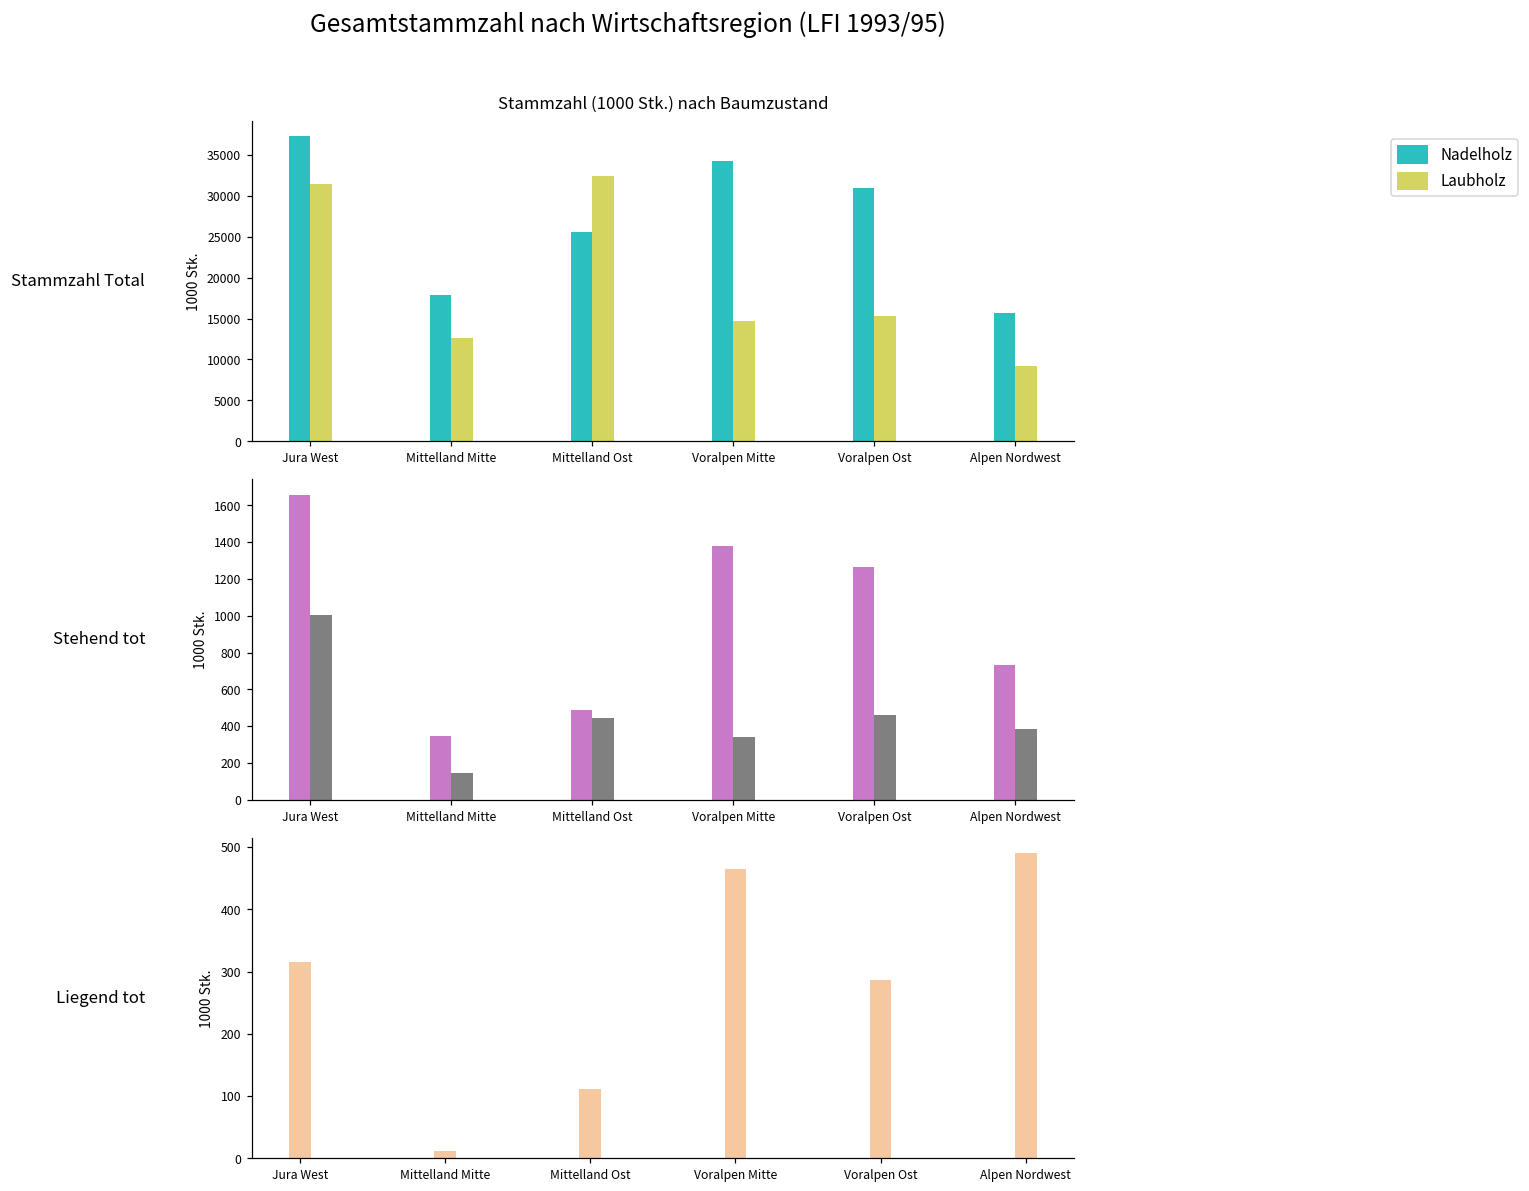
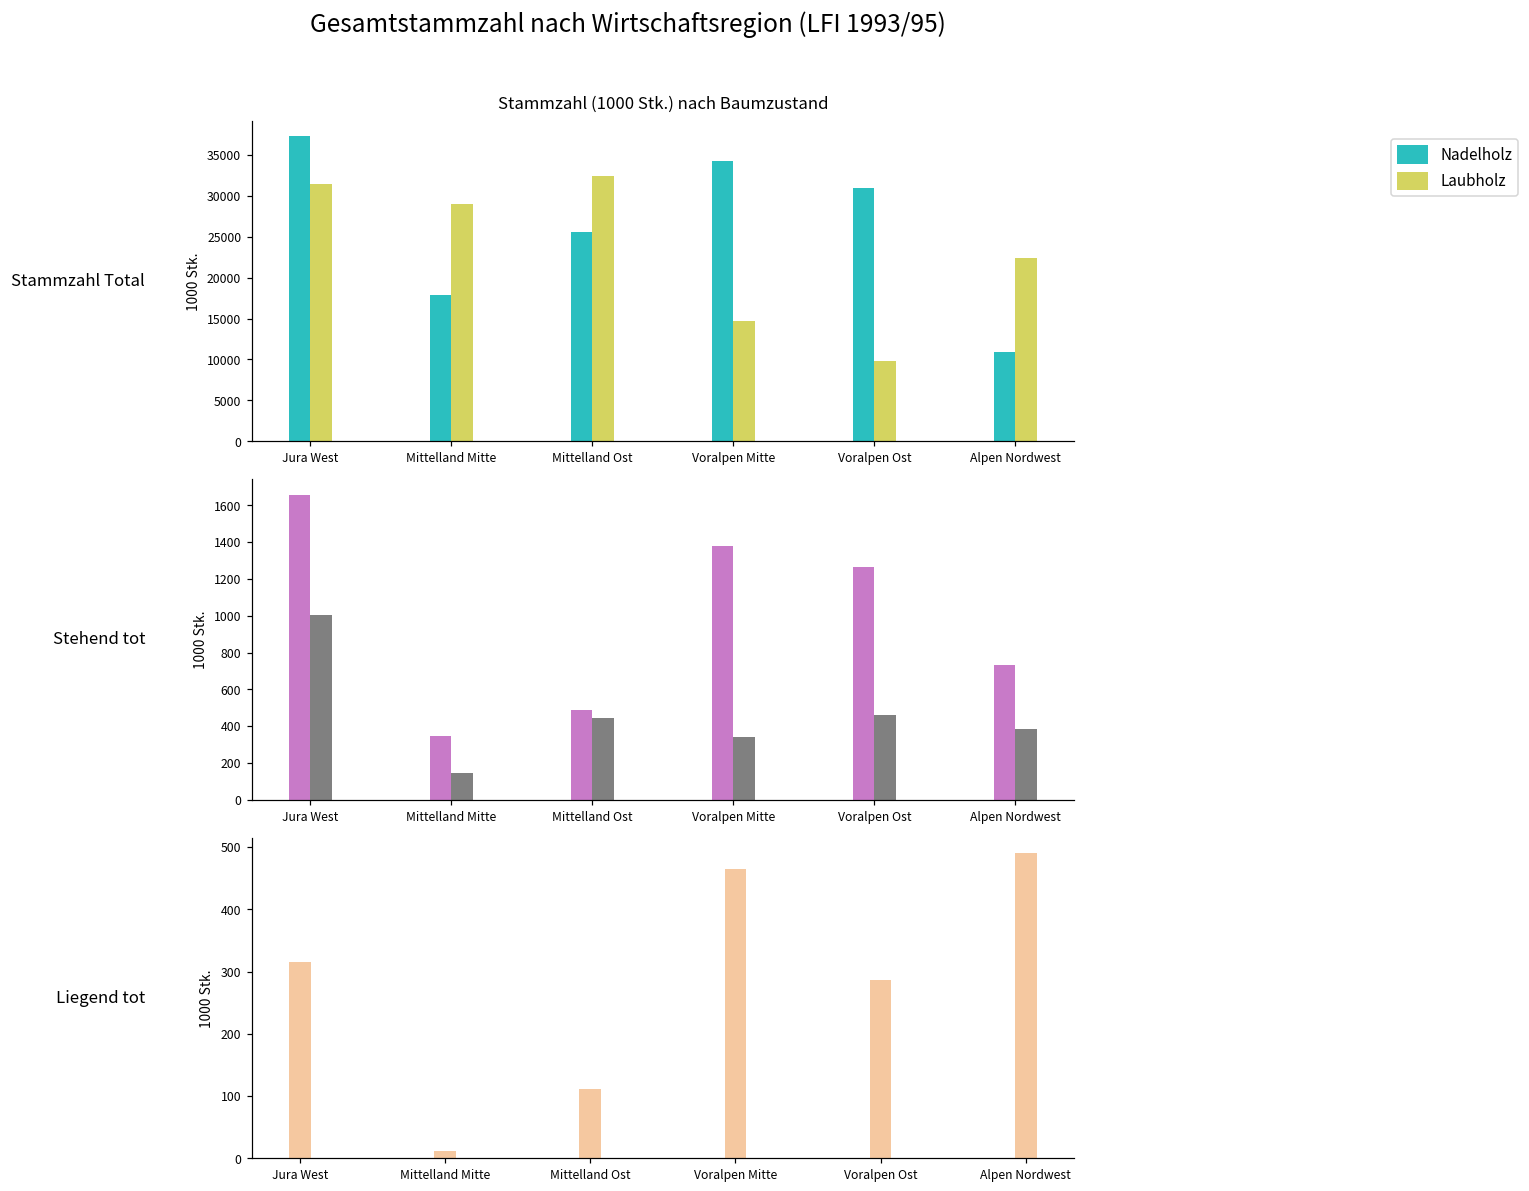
Stammzahl (1000 Stk.) nach Baumzustand, Laubholz, Mittelland Mitte: 13000 -> 29000
Stammzahl (1000 Stk.) nach Baumzustand, Laubholz, Voralpen Ost: 15000 -> 10000
Stammzahl (1000 Stk.) nach Baumzustand, Nadelholz, Alpen Nordwest: 16000 -> 11000
Stammzahl (1000 Stk.) nach Baumzustand, Laubholz, Alpen Nordwest: 9000 -> 22000
